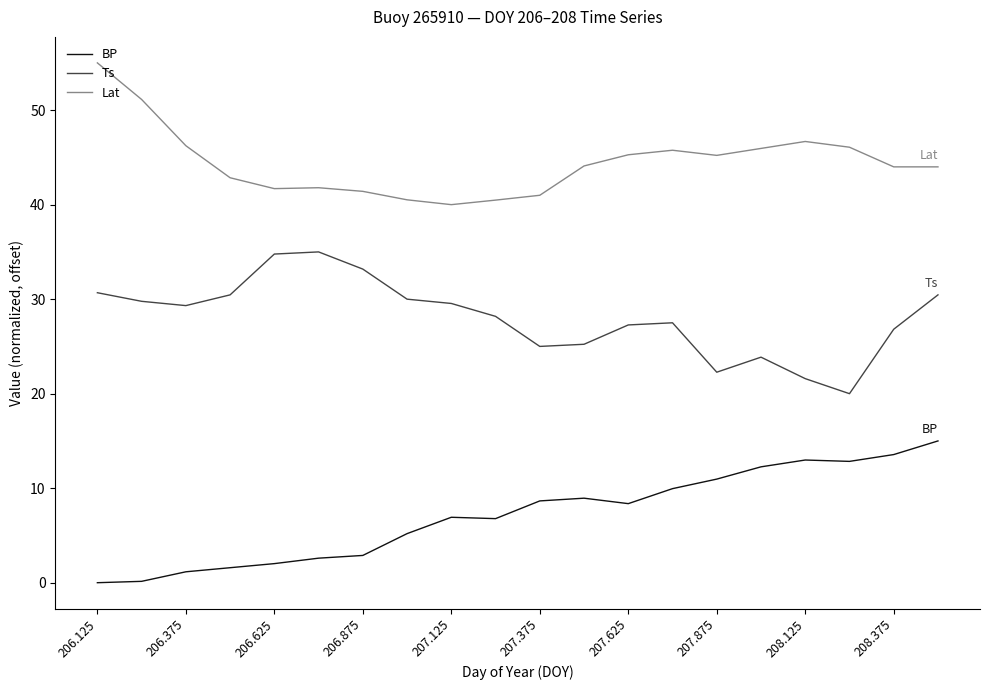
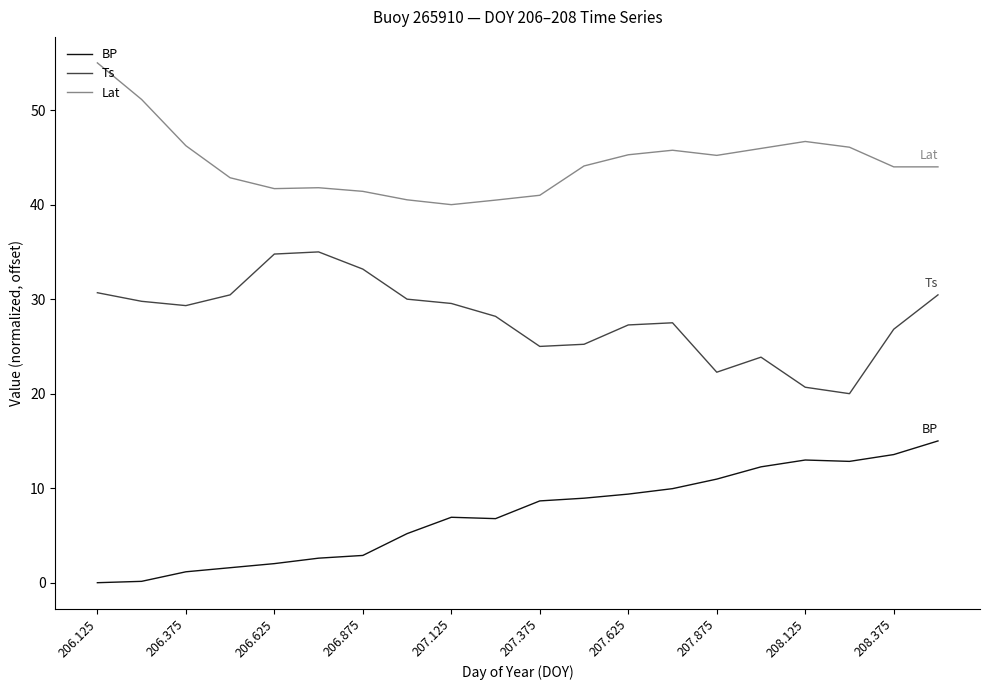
BP, 207.625: 8 -> 9
Ts, 208.125: 22 -> 21
